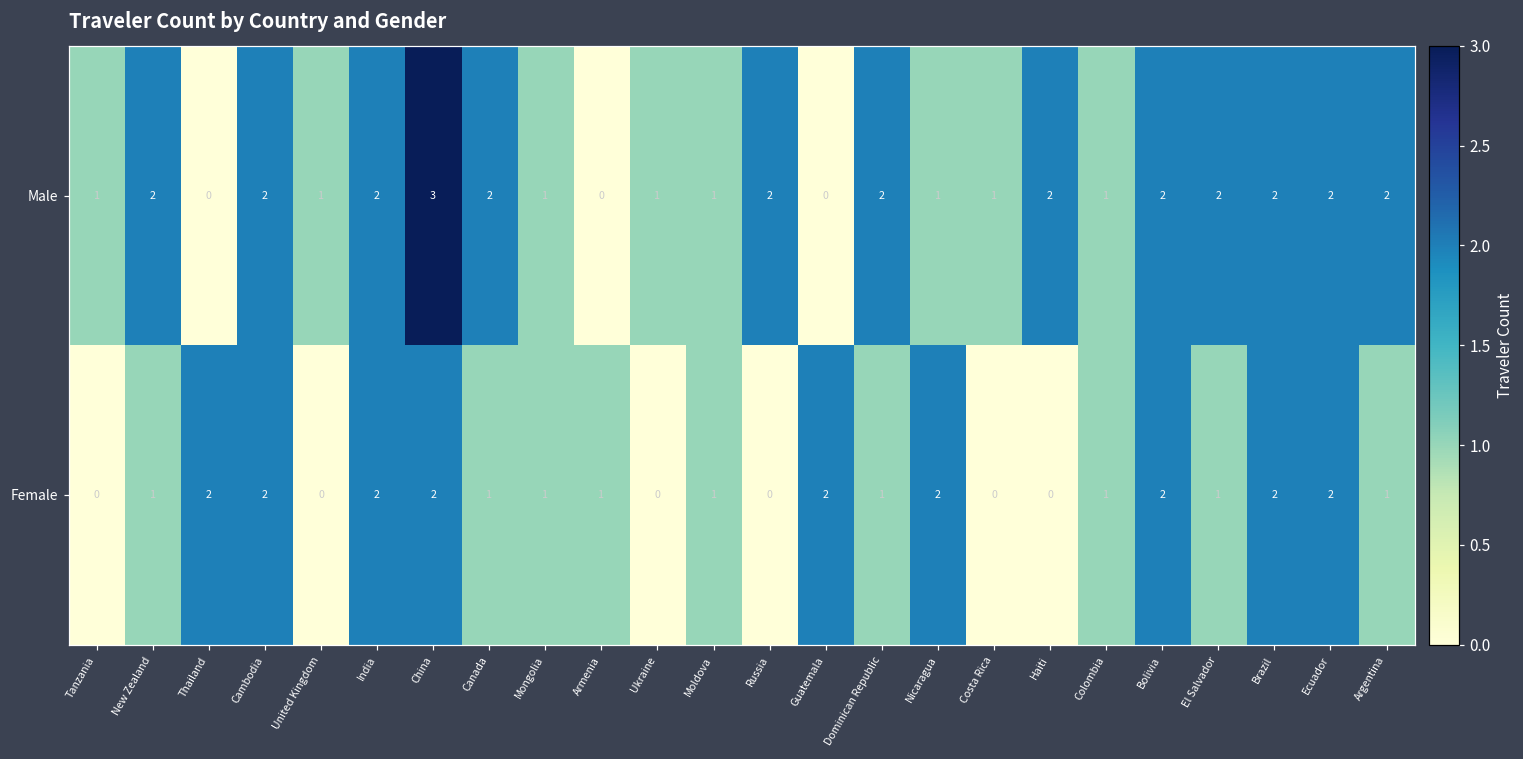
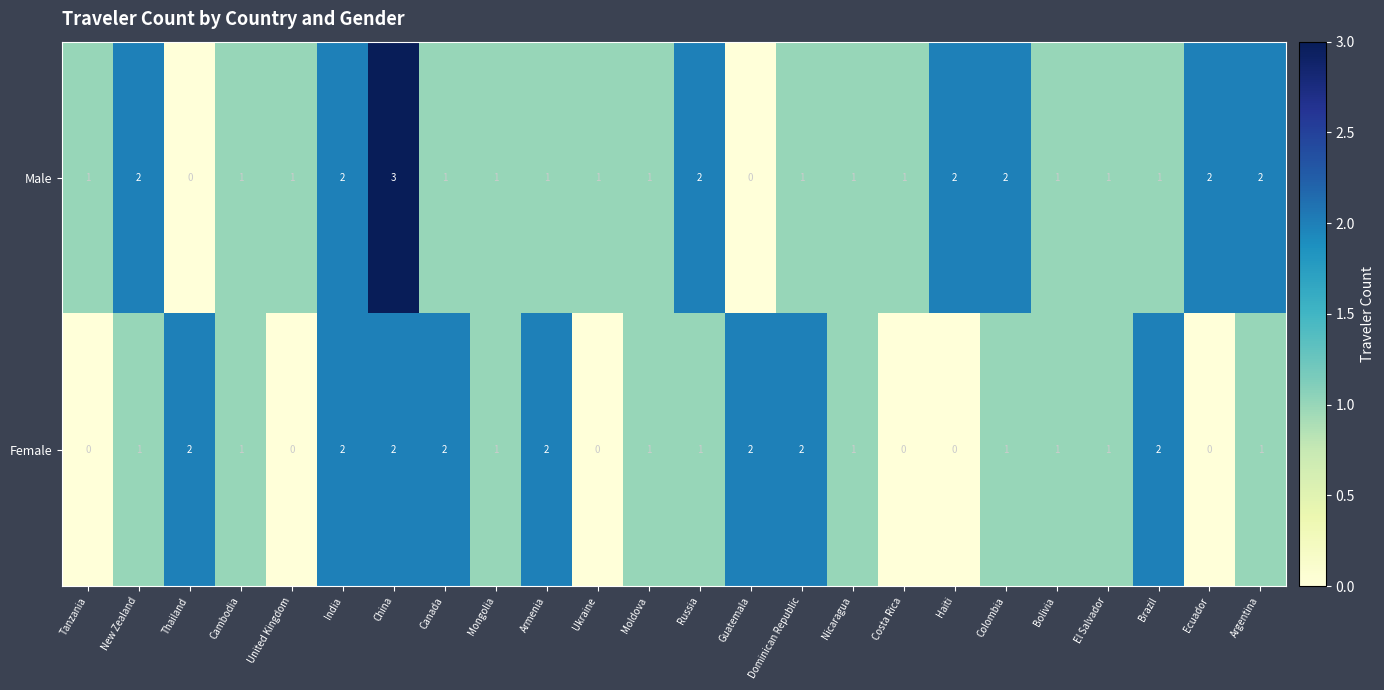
Male, Cambodia: 2 -> 1
Male, Canada: 2 -> 1
Male, Armenia: 0 -> 1
Male, Dominican Republic: 2 -> 1
Male, Colombia: 1 -> 2
Male, Bolivia: 2 -> 1
Male, El Salvador: 2 -> 1
Male, Brazil: 2 -> 1
Female, Cambodia: 2 -> 1
Female, Canada: 1 -> 2
Female, Armenia: 1 -> 2
Female, Russia: 0 -> 1
Female, Dominican Republic: 1 -> 2
Female, Nicaragua: 2 -> 1
Female, Bolivia: 2 -> 1
Female, Ecuador: 2 -> 0
